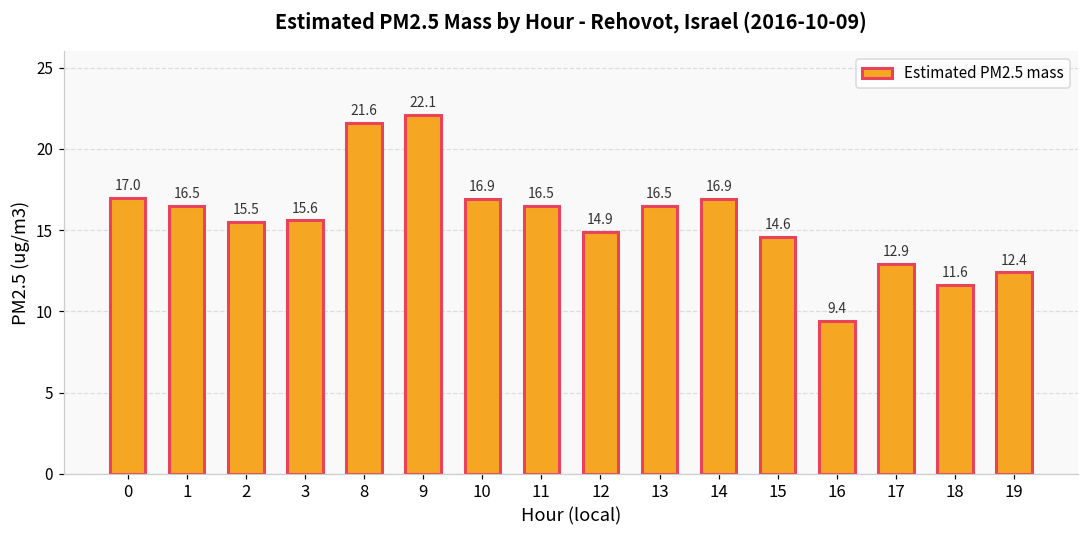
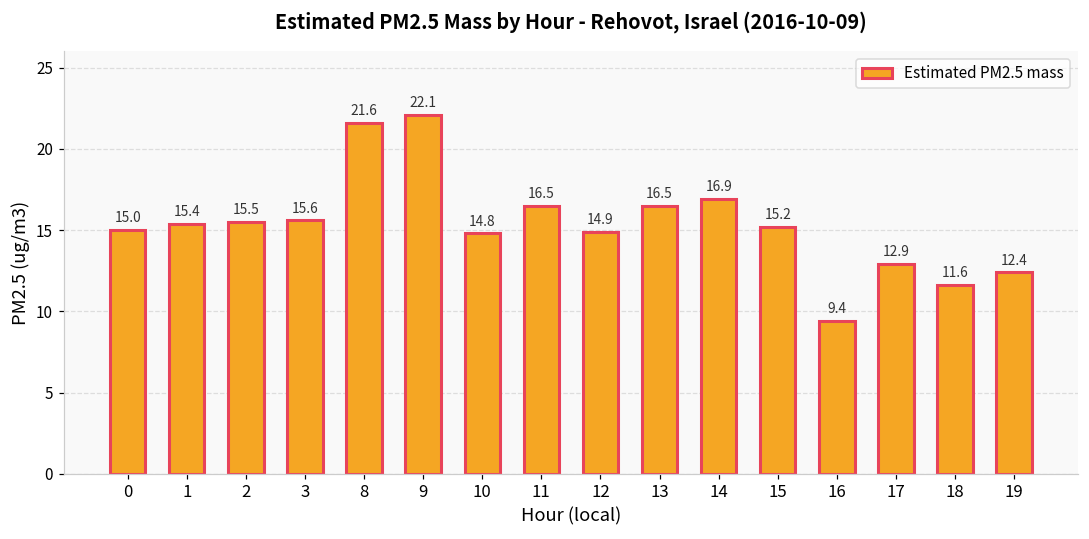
0: 17.0 -> 15.0
1: 16.5 -> 15.4
10: 16.9 -> 14.8
15: 14.6 -> 15.2
